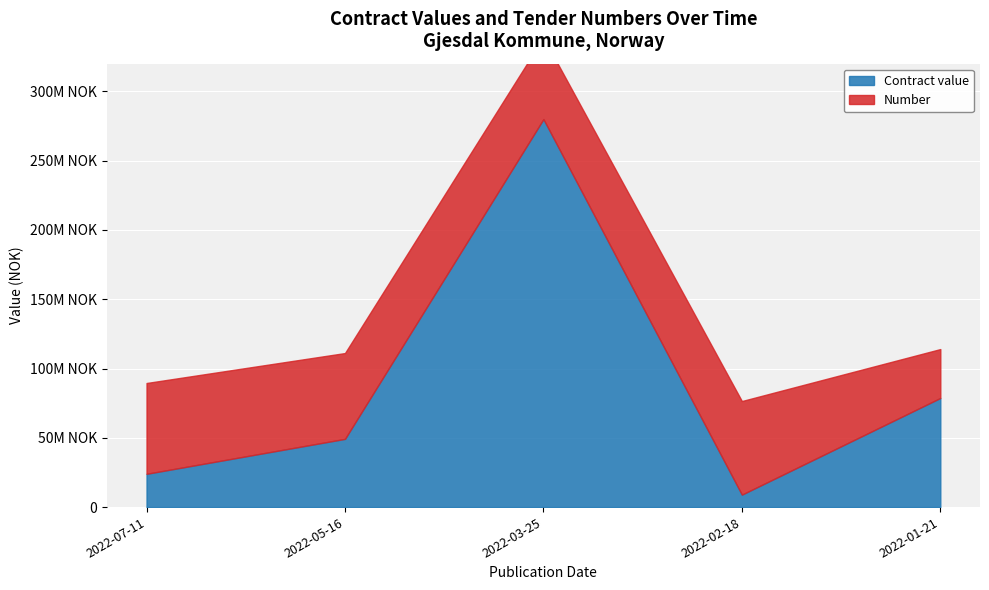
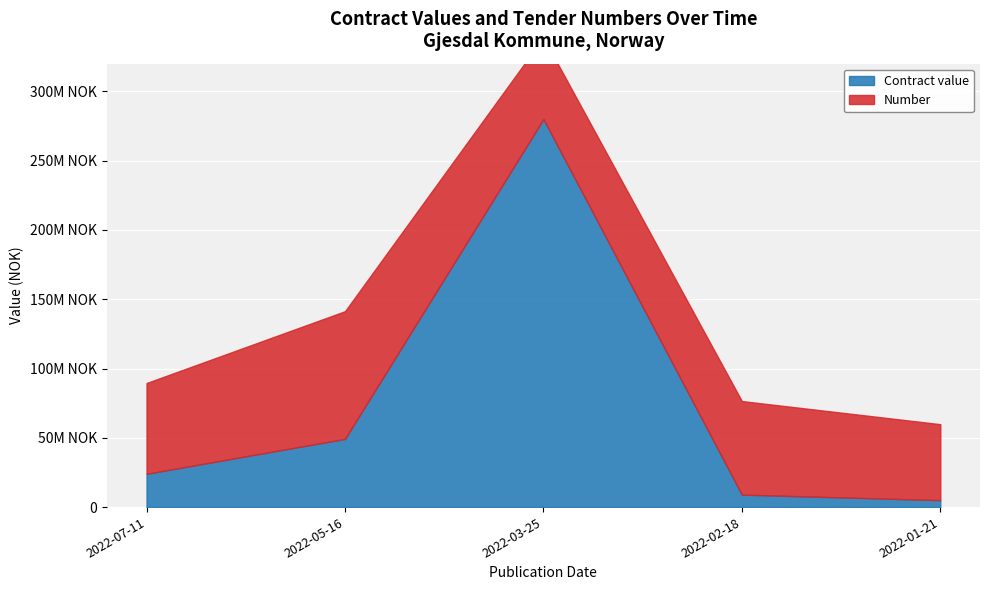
Number, 2022-05-16: 62M NOK -> 92M NOK
Contract value, 2022-01-21: 79M NOK -> 5M NOK
Number, 2022-01-21: 35M NOK -> 55M NOK
